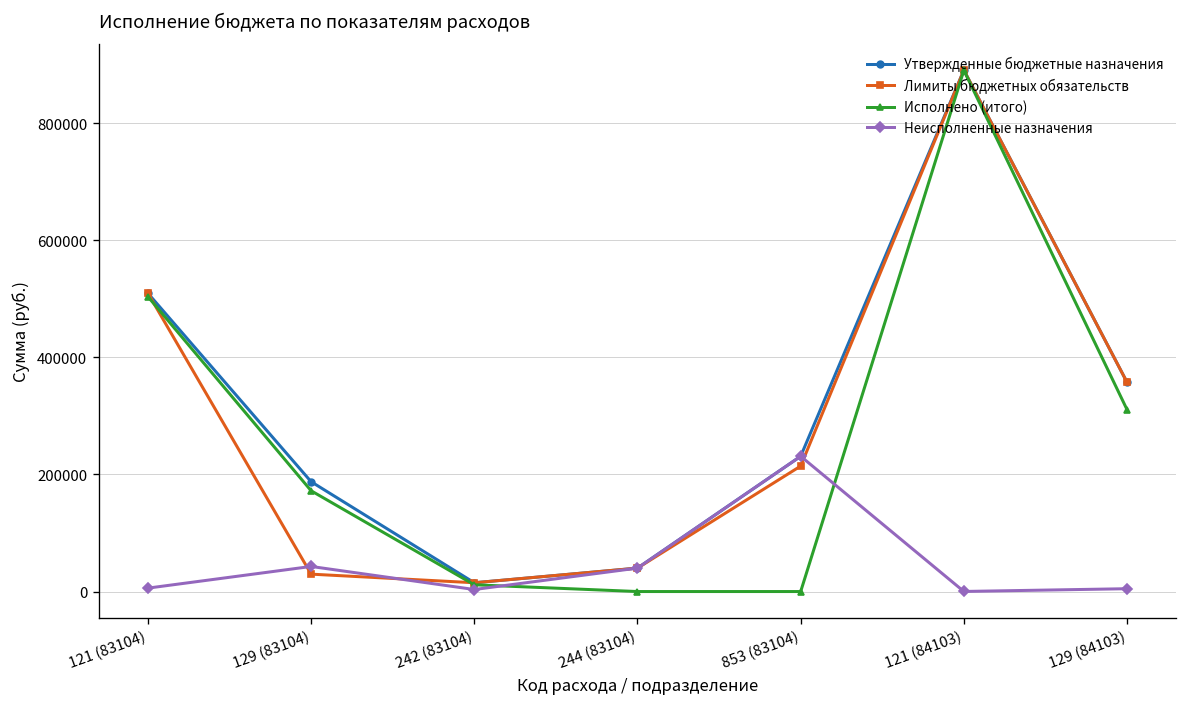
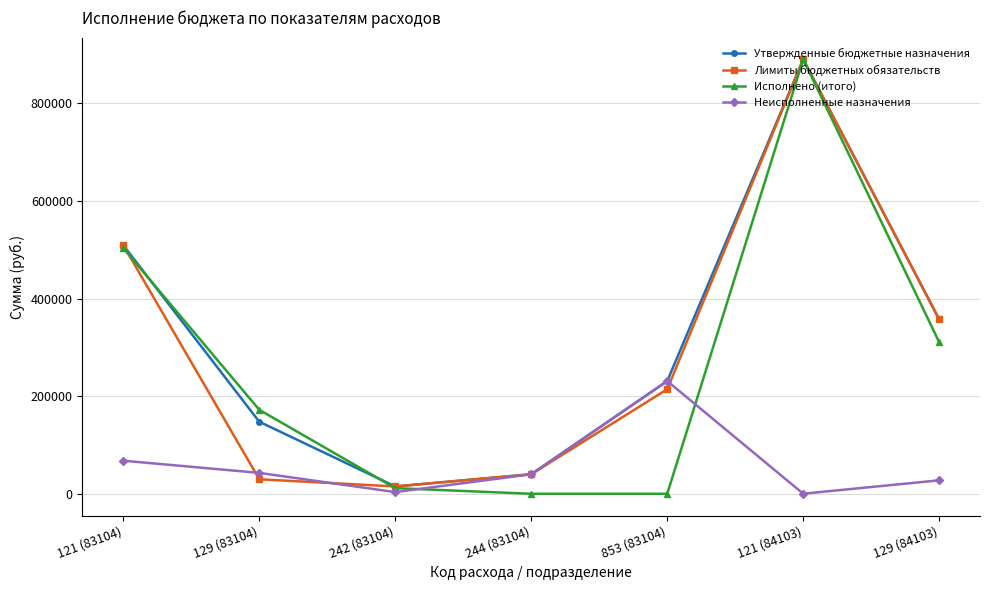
Неисполненные назначения, 121 (83104): 10000 -> 70000
Утвержденные бюджетные назначения, 129 (83104): 190000 -> 150000
Неисполненные назначения, 129 (84103): 0 -> 30000
